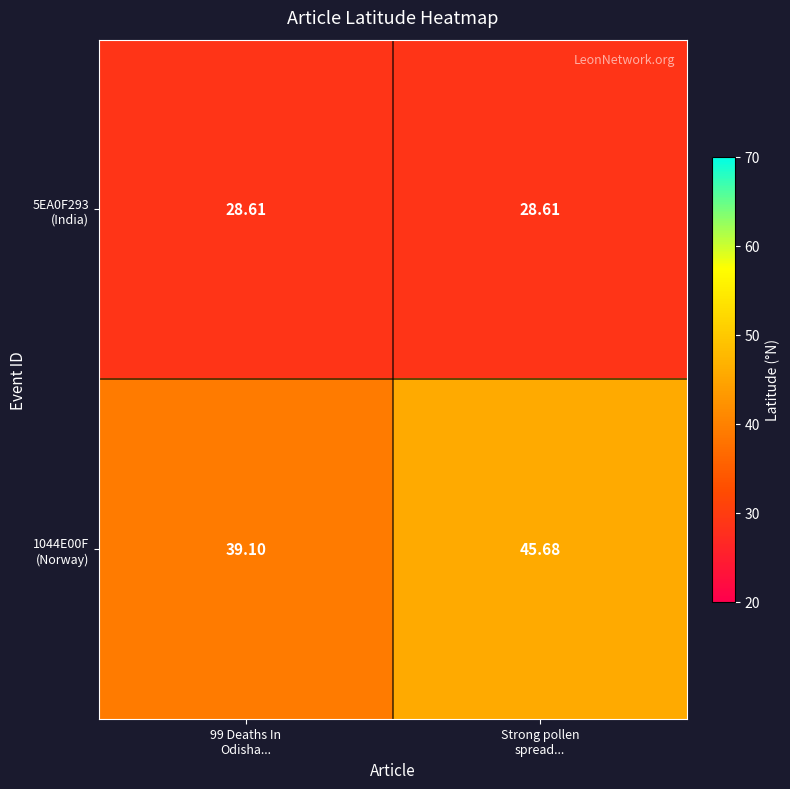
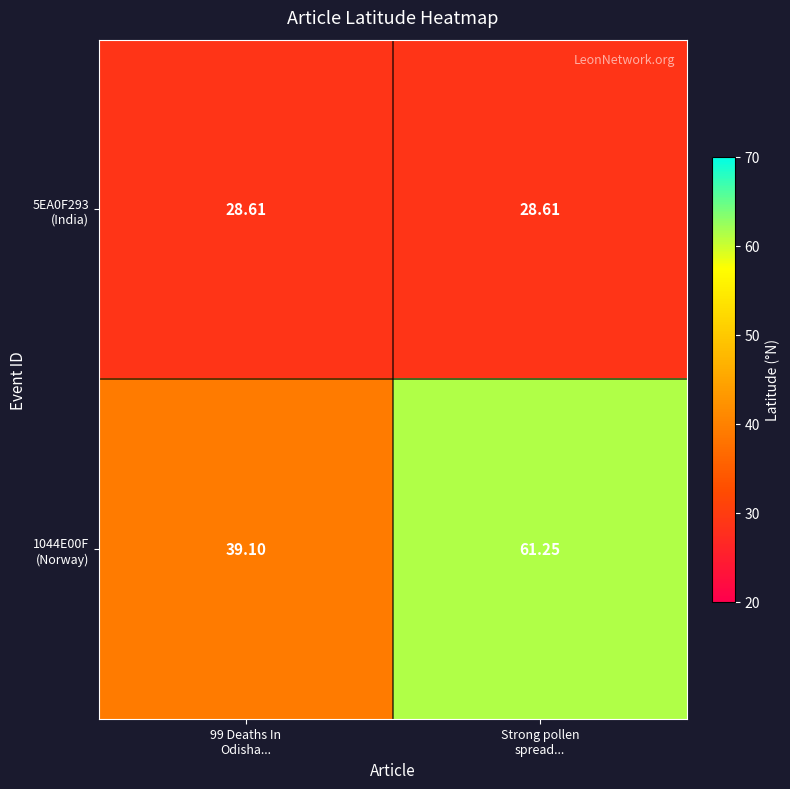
1044E00F (Norway), Strong pollen spread...: 45.68 -> 61.25
